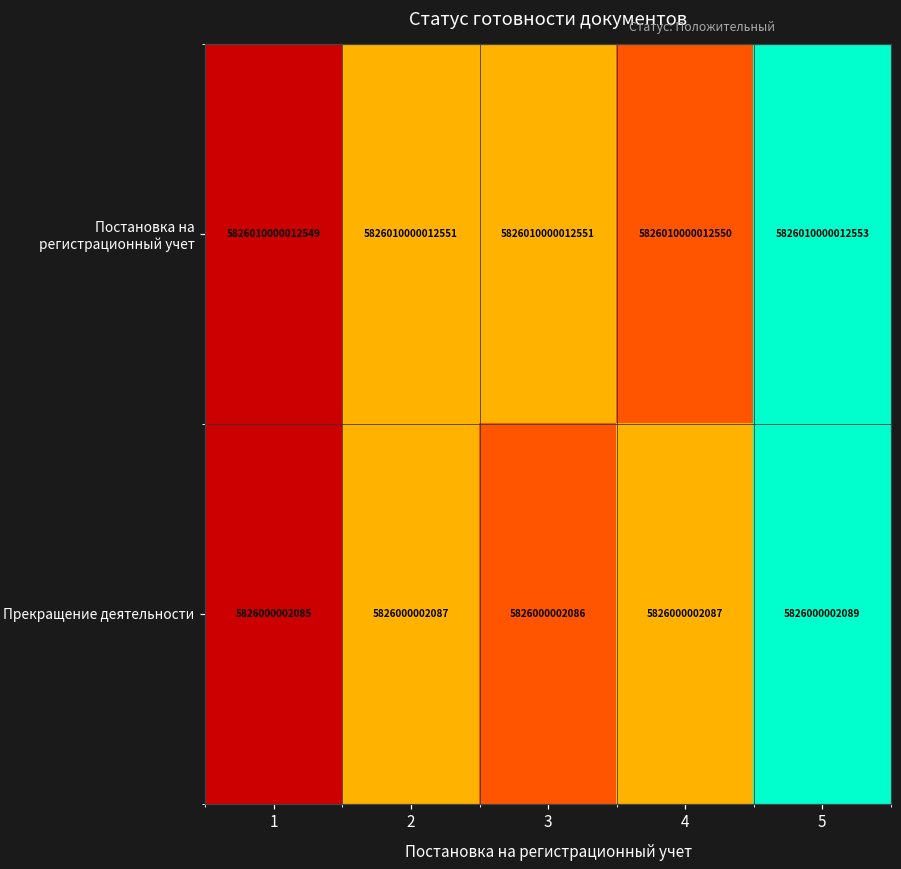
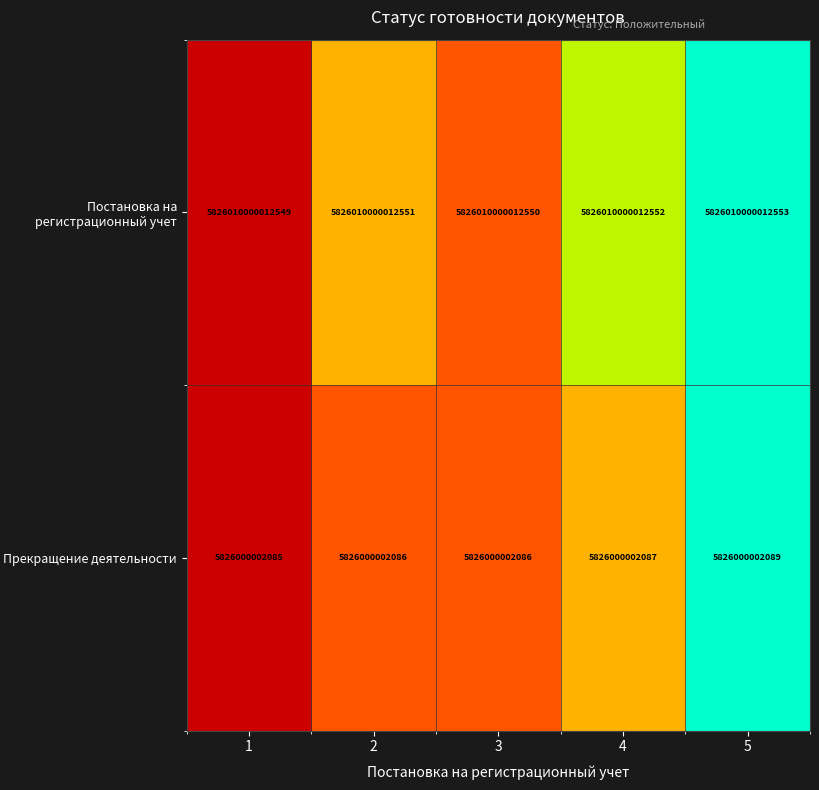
Постановка на регистрационный учет, 3: 5826010000012551 -> 5826010000012550
Постановка на регистрационный учет, 4: 5826010000012550 -> 5826010000012552
Прекращение деятельности, 2: 5826000002087 -> 5826000002086
